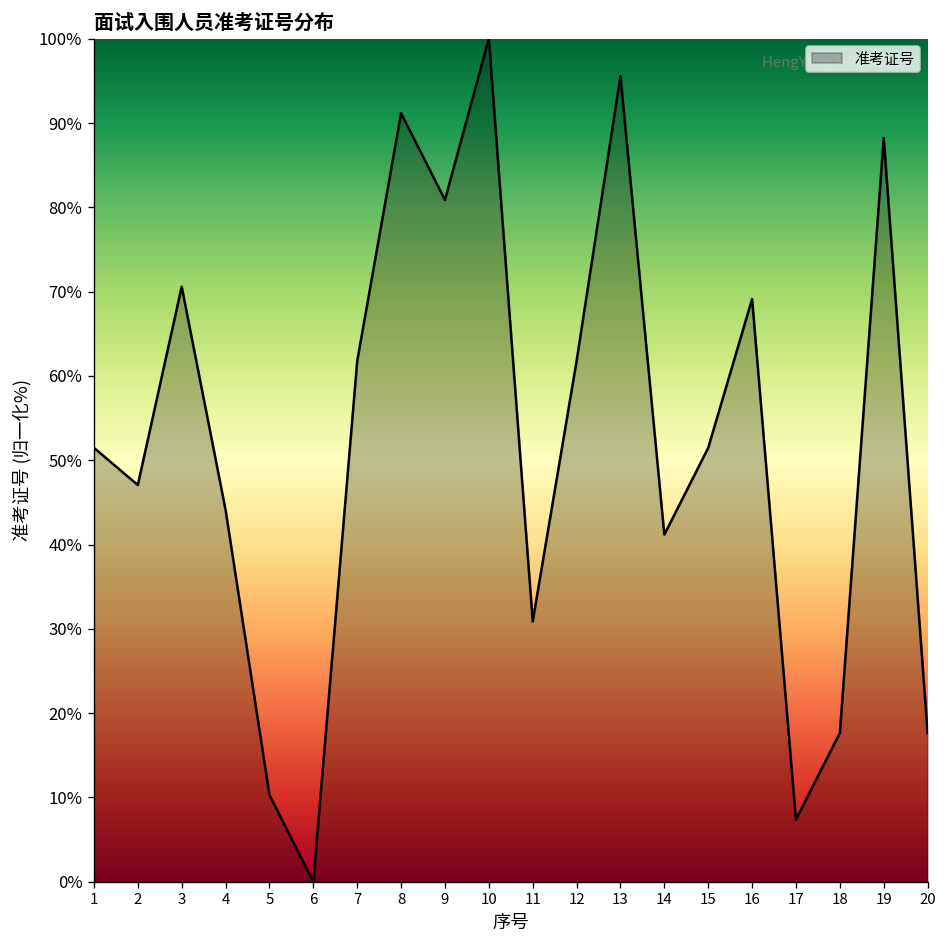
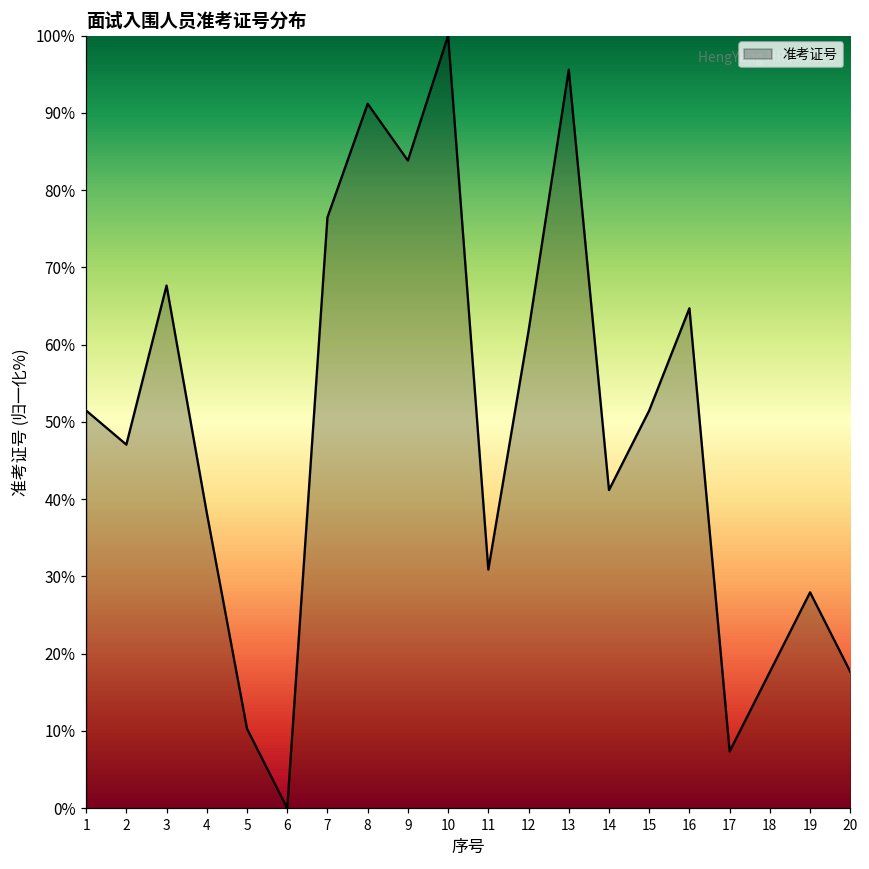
3: 71% -> 68%
4: 44% -> 38%
7: 62% -> 76%
9: 81% -> 84%
16: 69% -> 65%
19: 88% -> 28%
